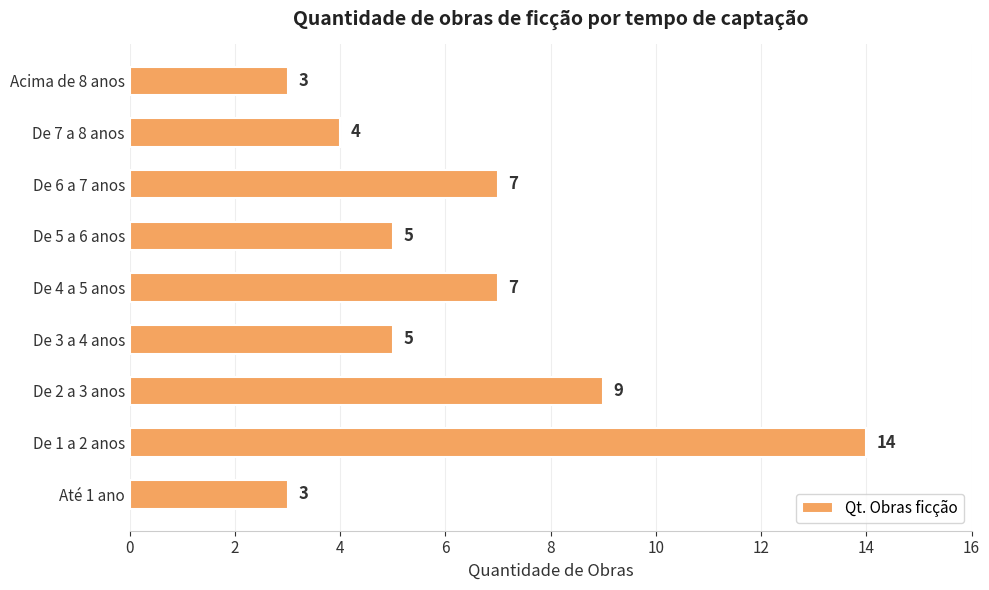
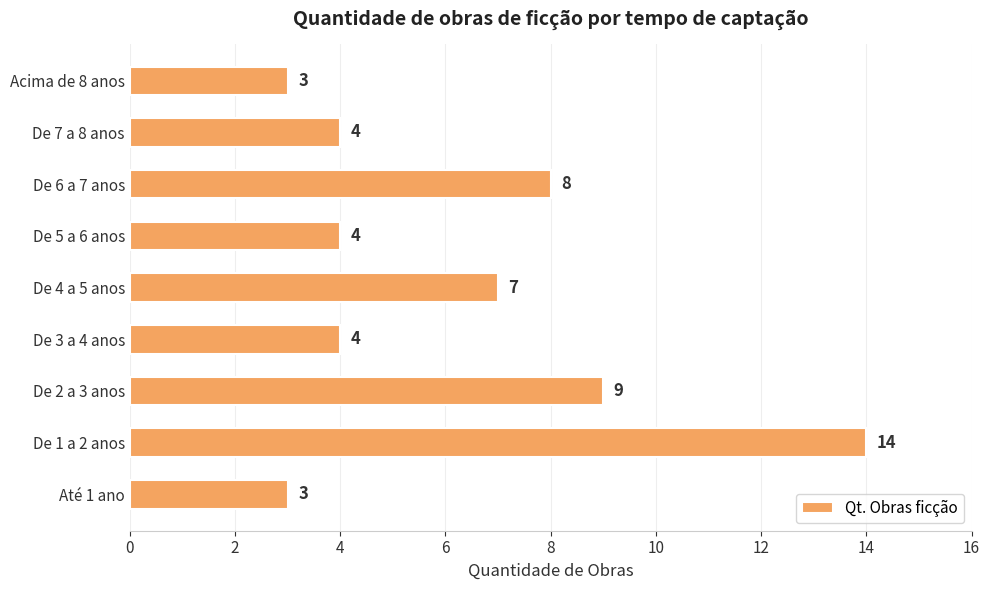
De 6 a 7 anos: 7 -> 8
De 5 a 6 anos: 5 -> 4
De 3 a 4 anos: 5 -> 4
